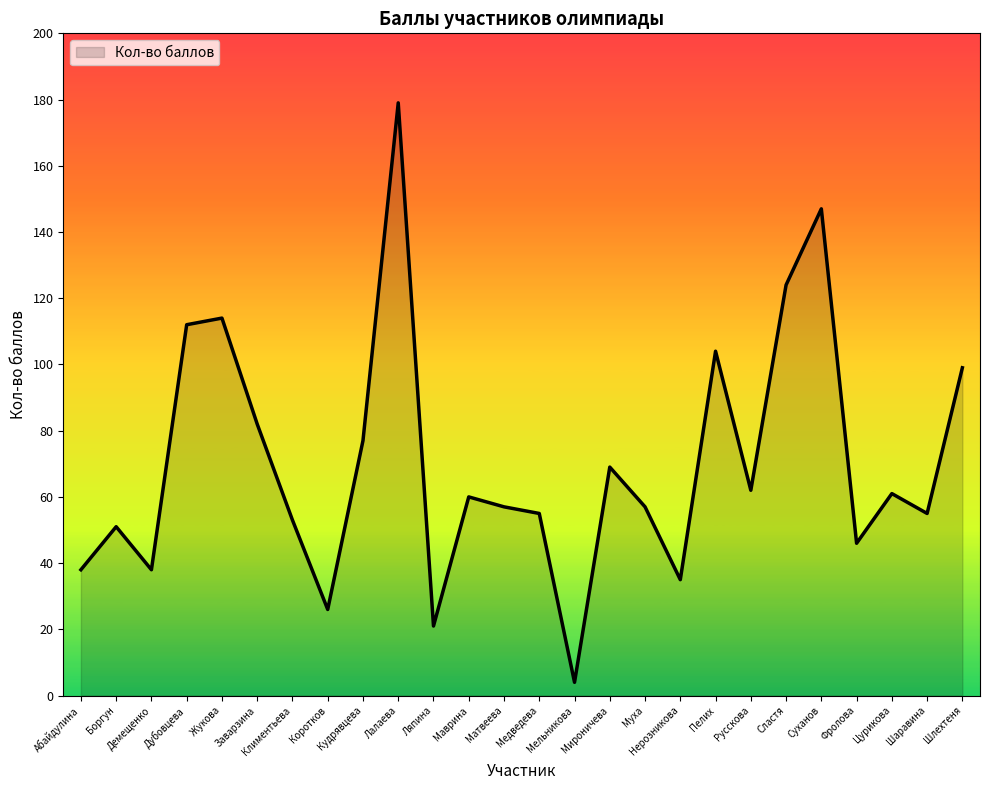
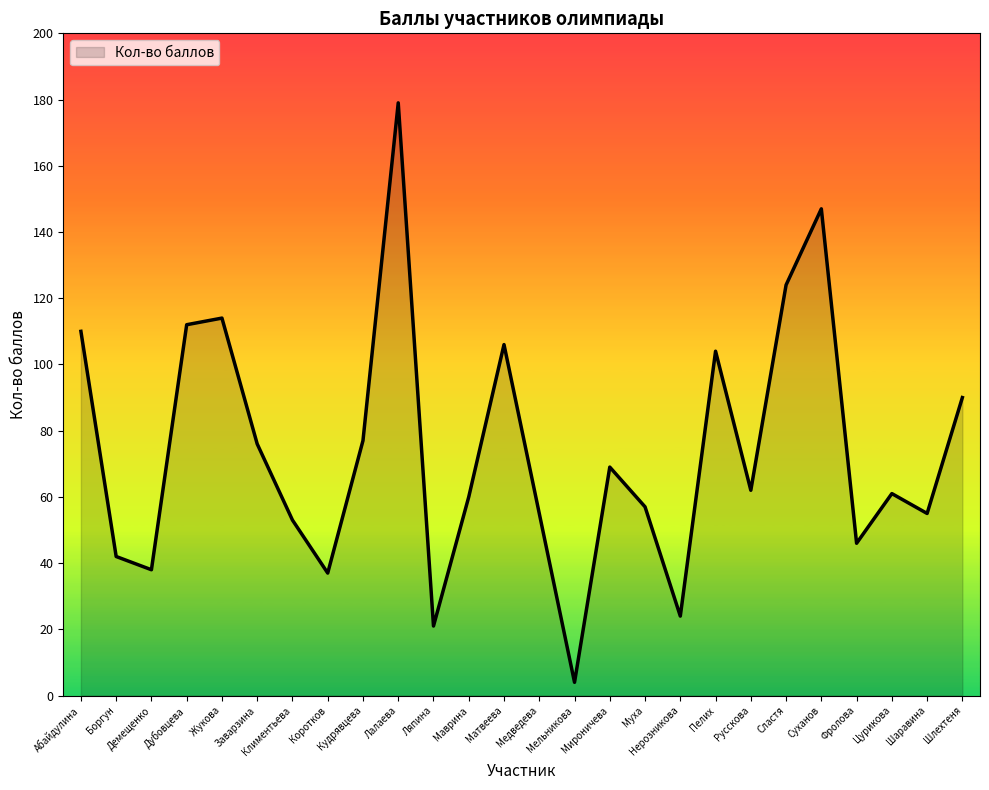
Абайдулина: 38 -> 110
Боргун: 51 -> 42
Заварзина: 82 -> 76
Коротков: 26 -> 37
Матвеева: 57 -> 106
Нерозникова: 35 -> 24
Шлехтеня: 99 -> 90
